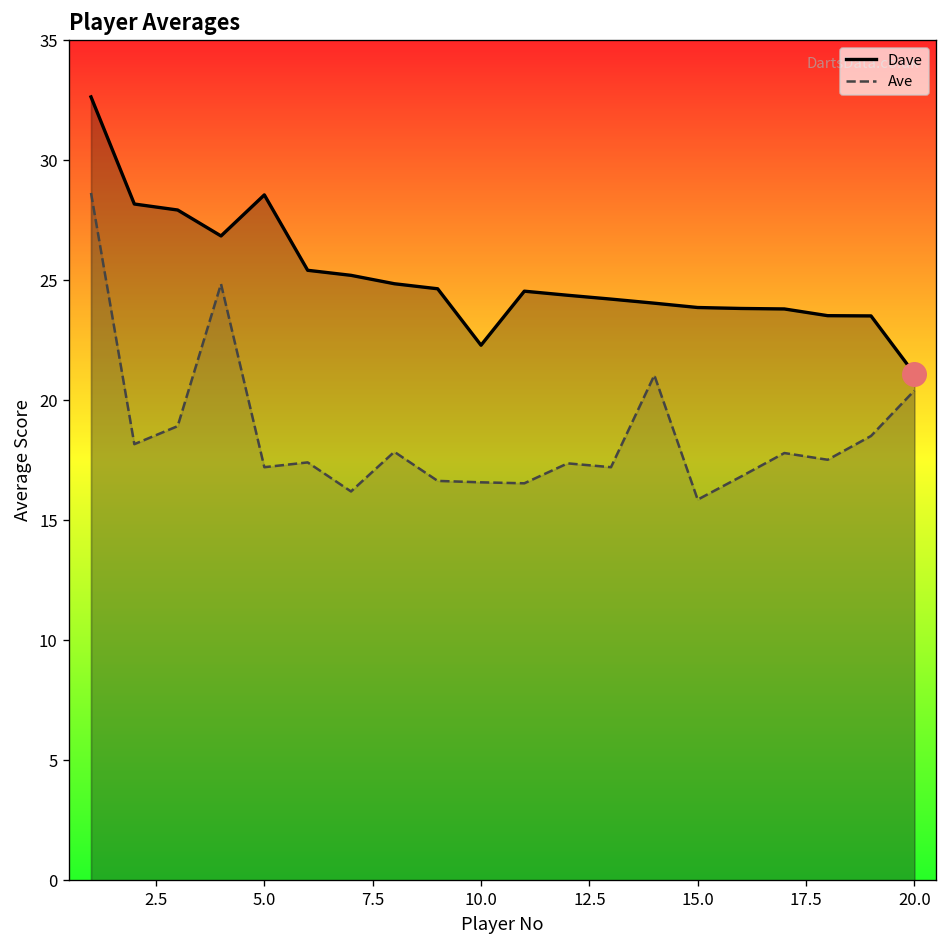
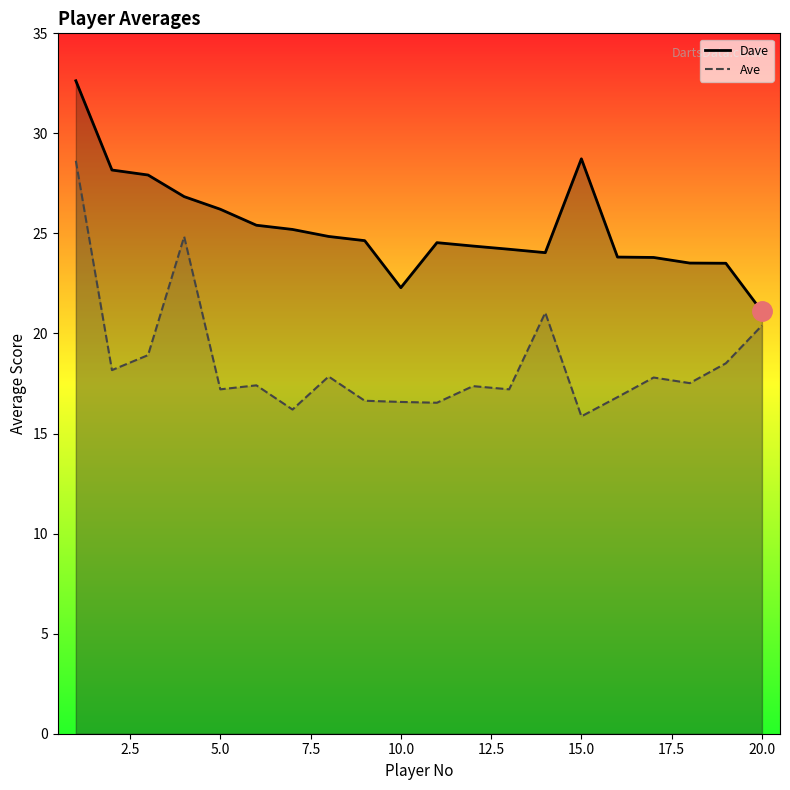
Dave, 5.0: 28.6 -> 26.2
Dave, 15.0: 23.9 -> 28.7
